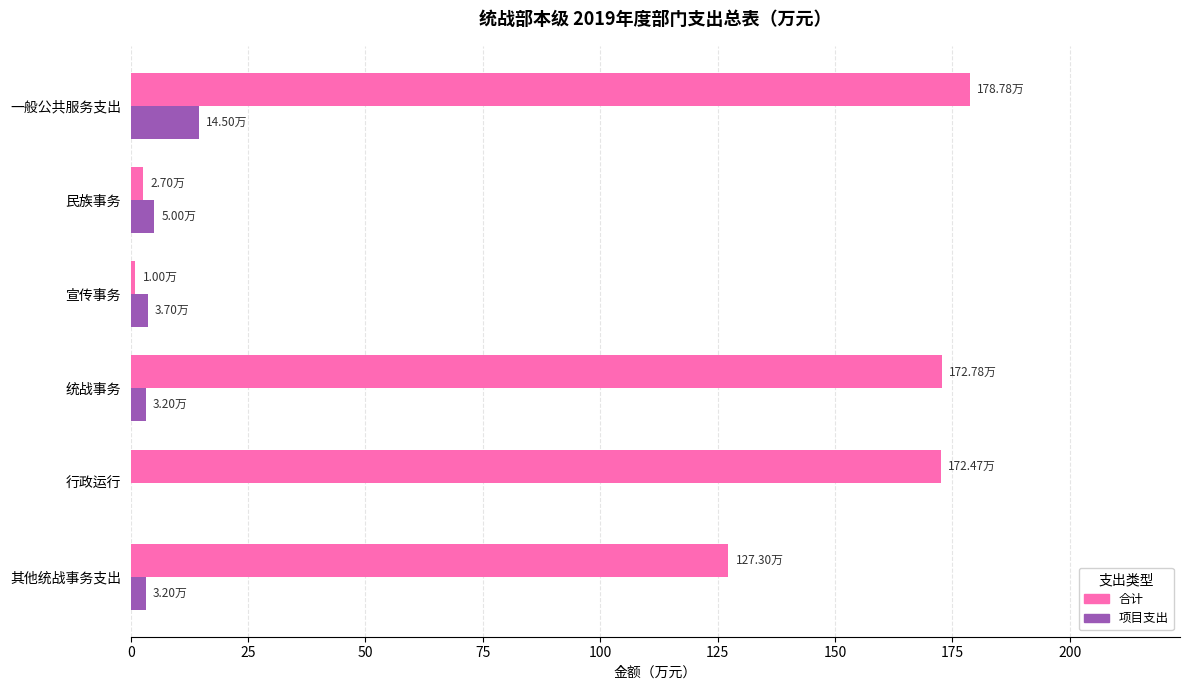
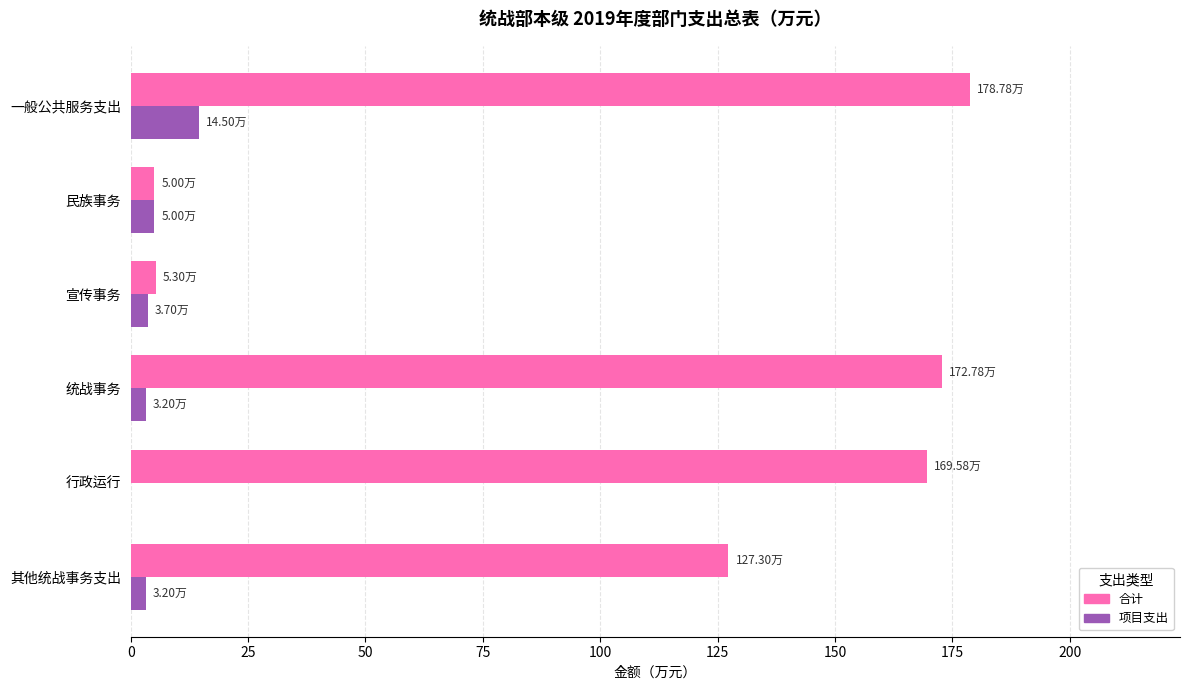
合计, 民族事务: 2.70万 -> 5.00万
合计, 宣传事务: 1.00万 -> 5.30万
合计, 行政运行: 172.47万 -> 169.58万
